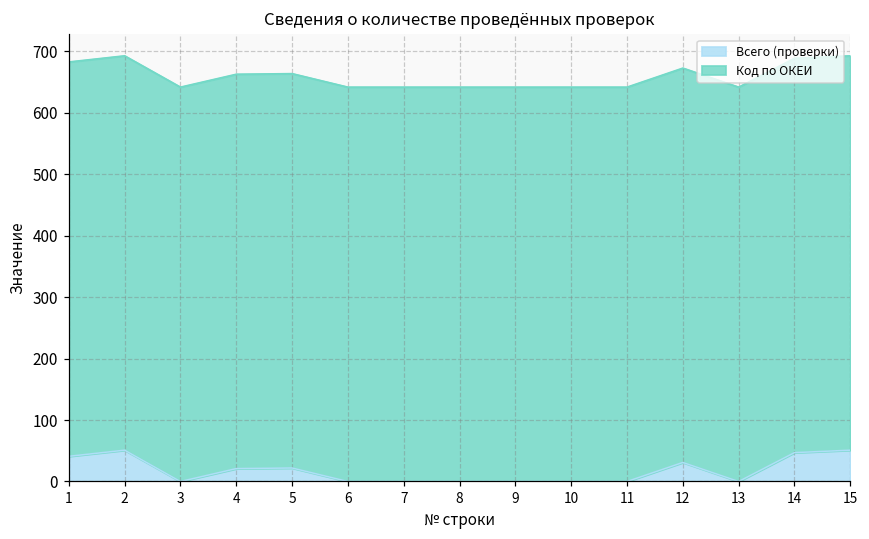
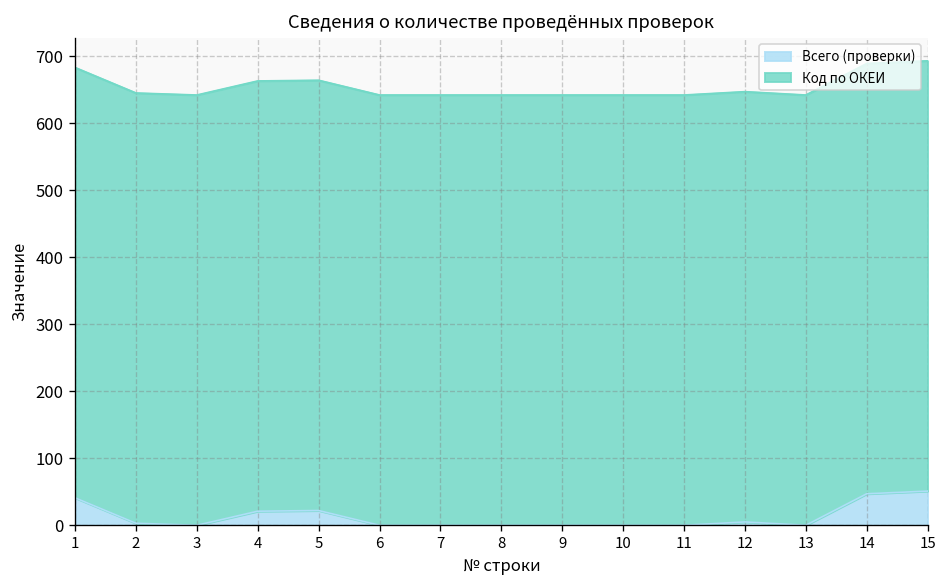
Всего (проверки), 2: 50 -> 0
Всего (проверки), 12: 30 -> 10
